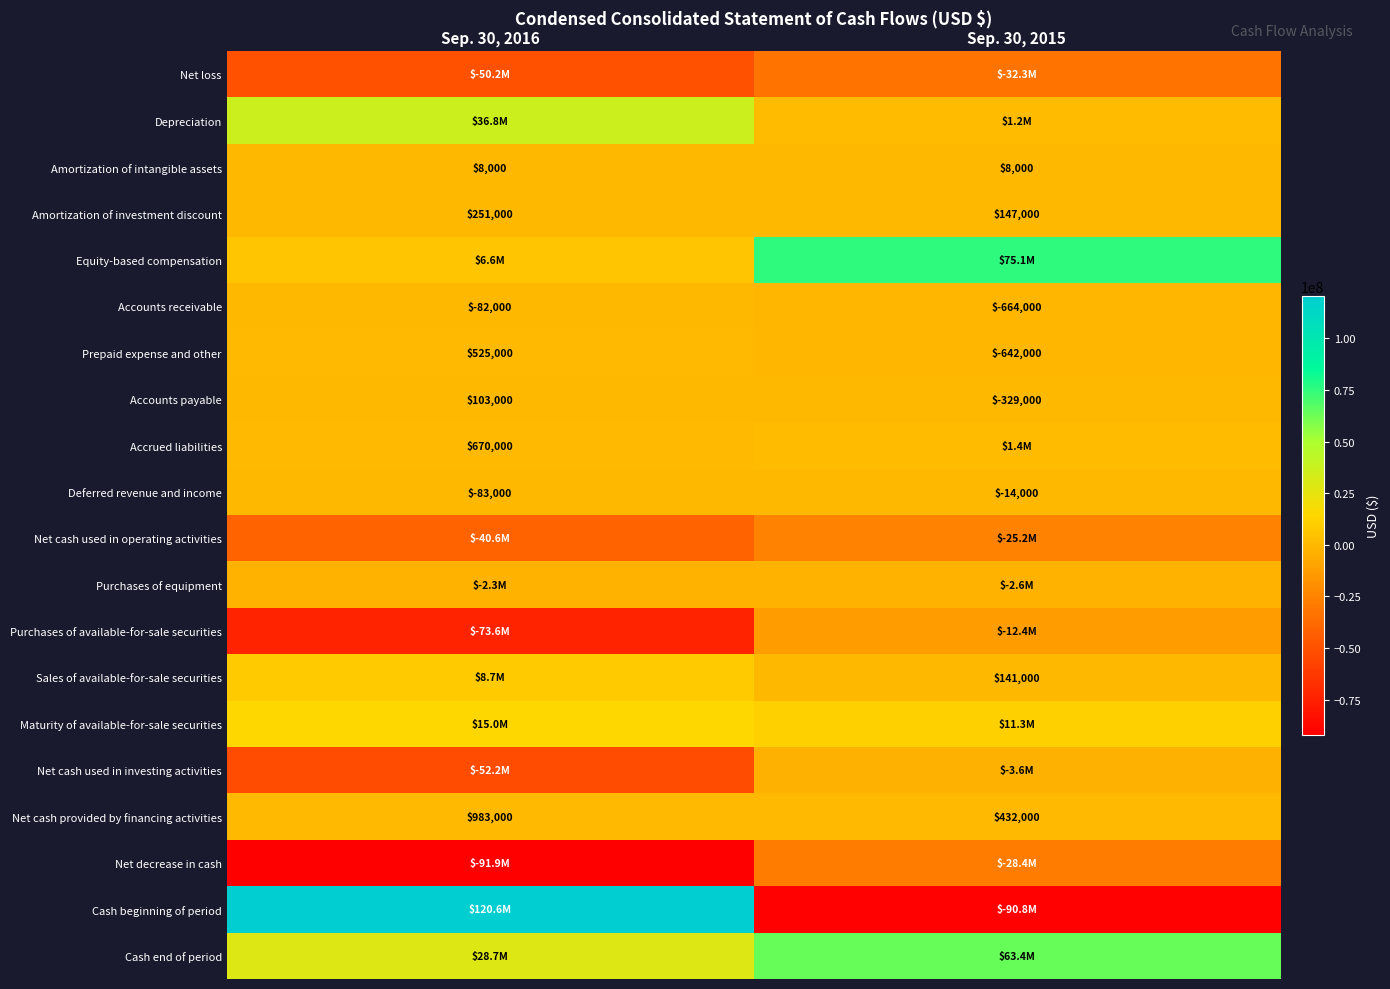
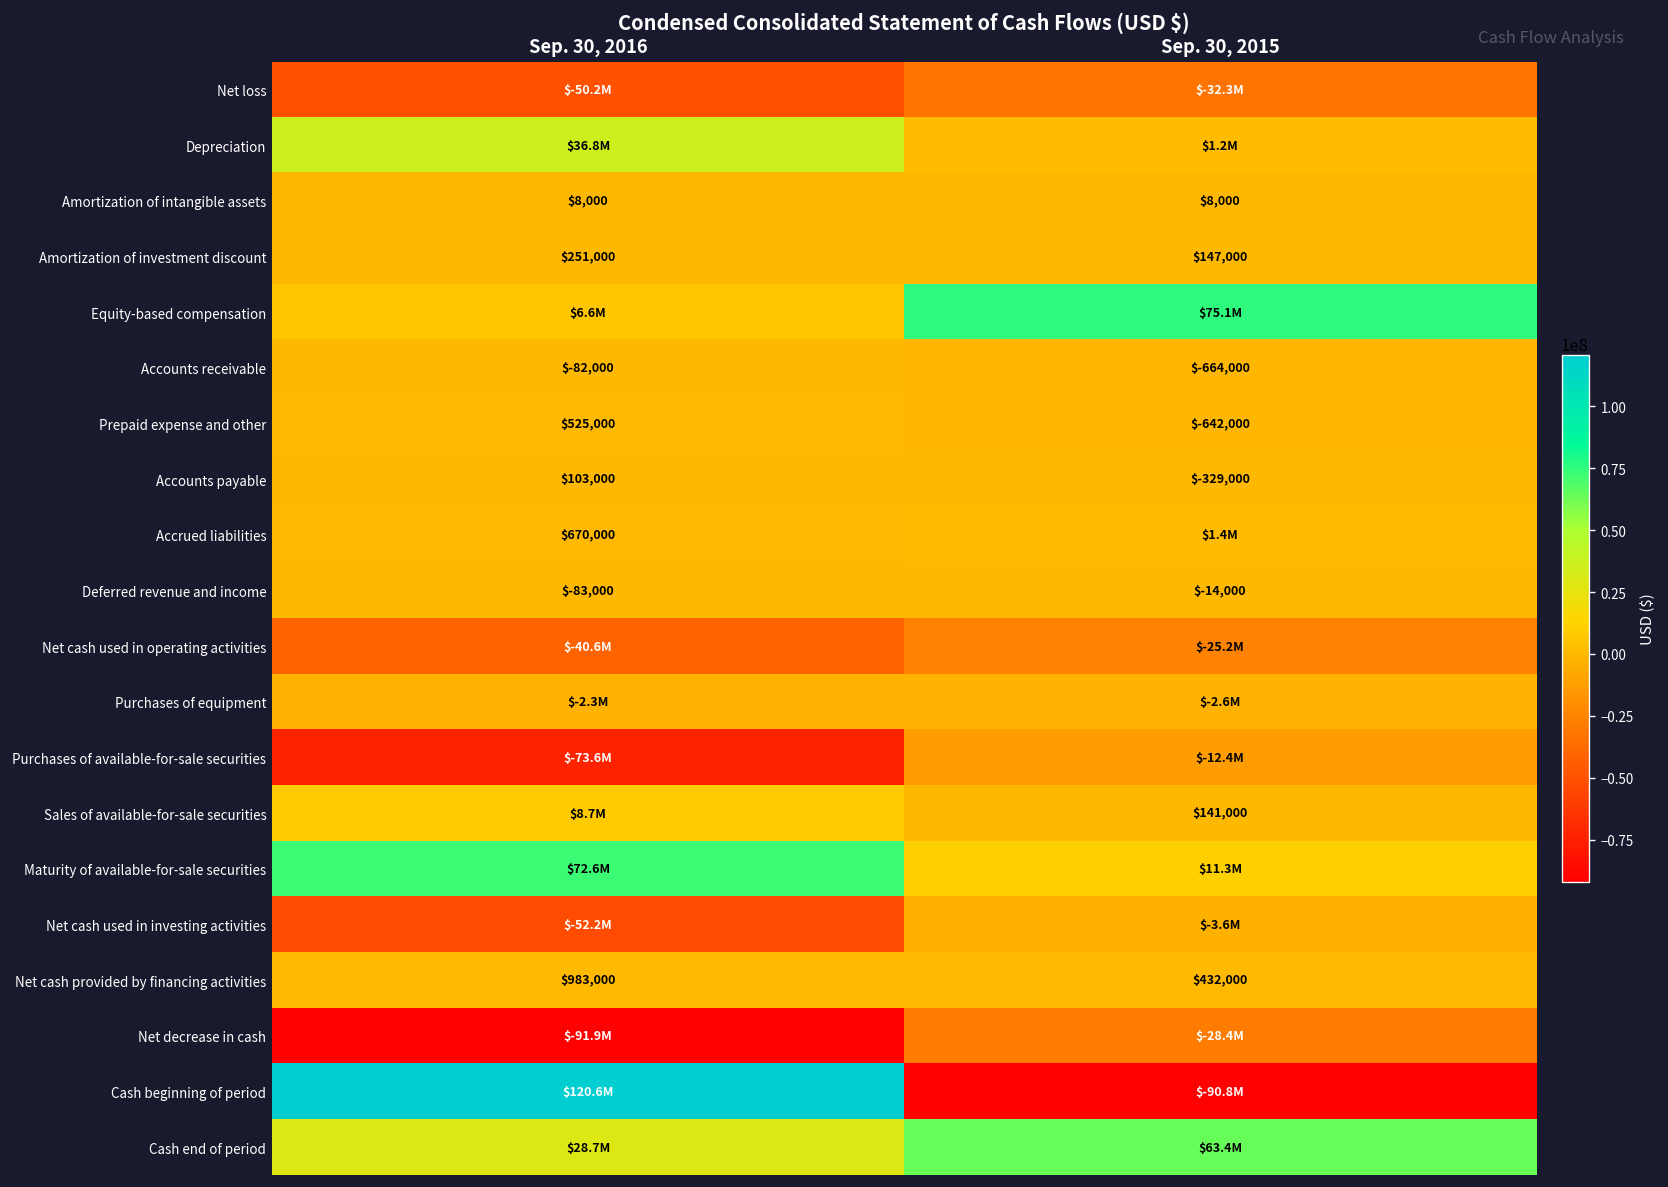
Maturity of available-for-sale securities, Sep. 30, 2016: $15.0M -> $72.6M
